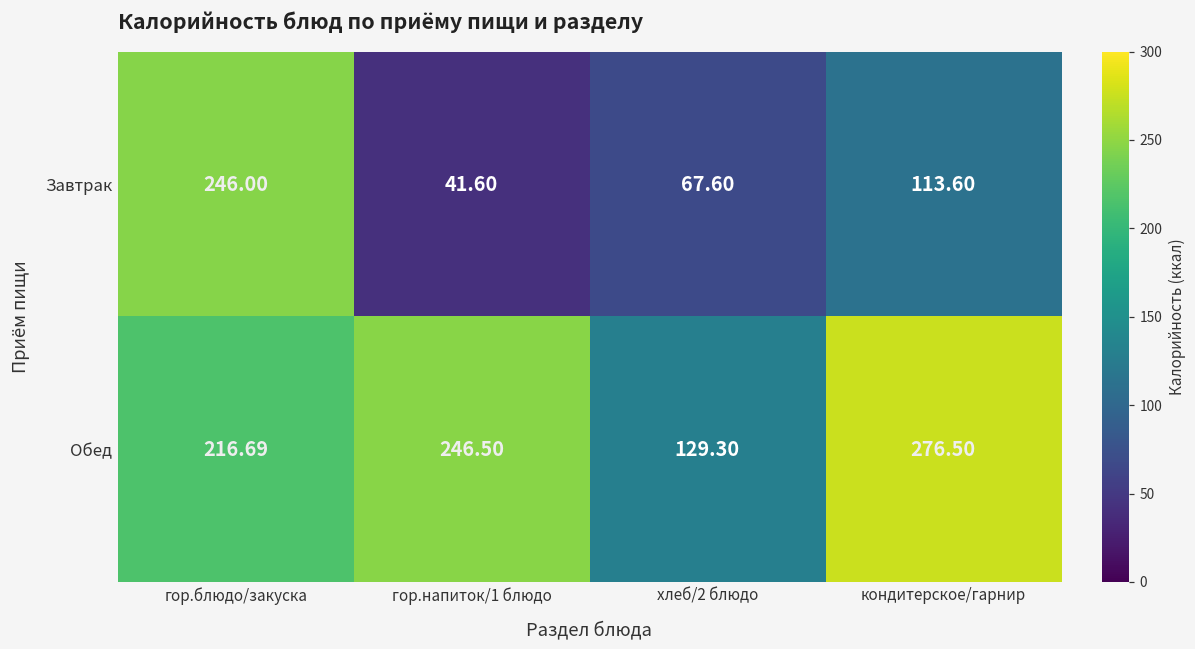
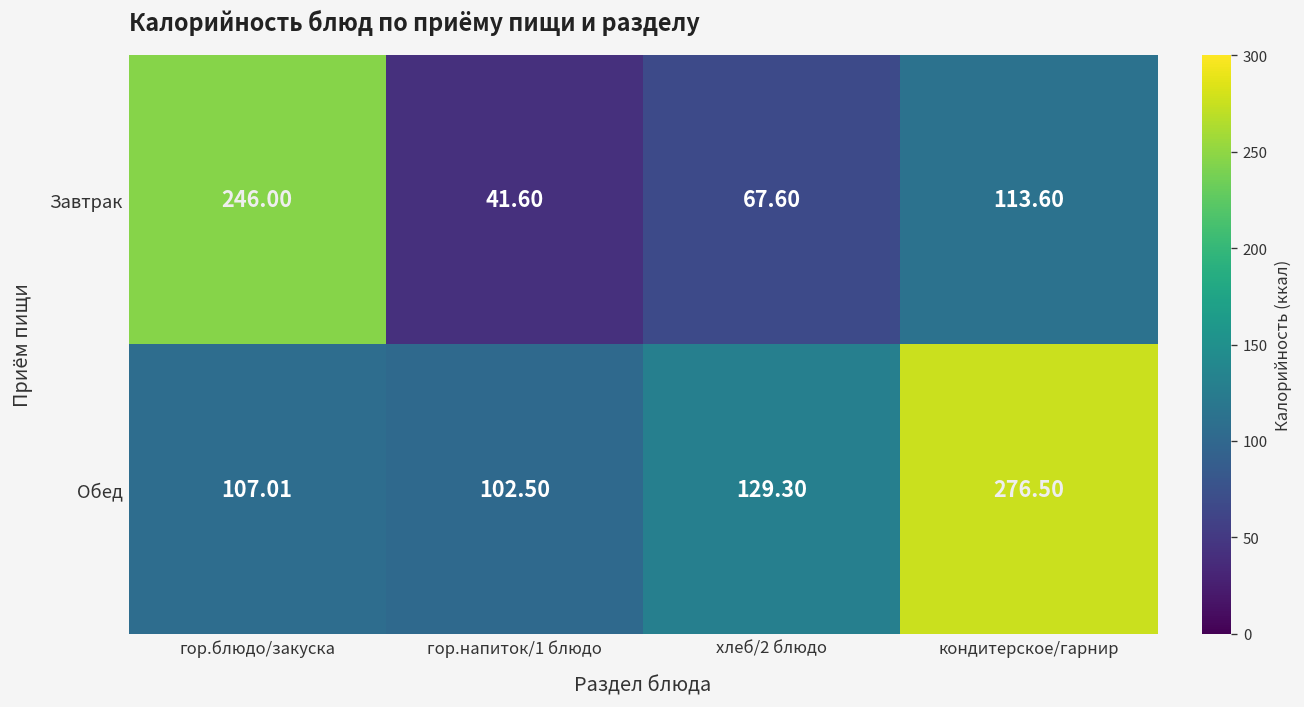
Обед, гор.блюдо/закуска: 216.69 -> 107.01
Обед, гор.напиток/1 блюдо: 246.50 -> 102.50
